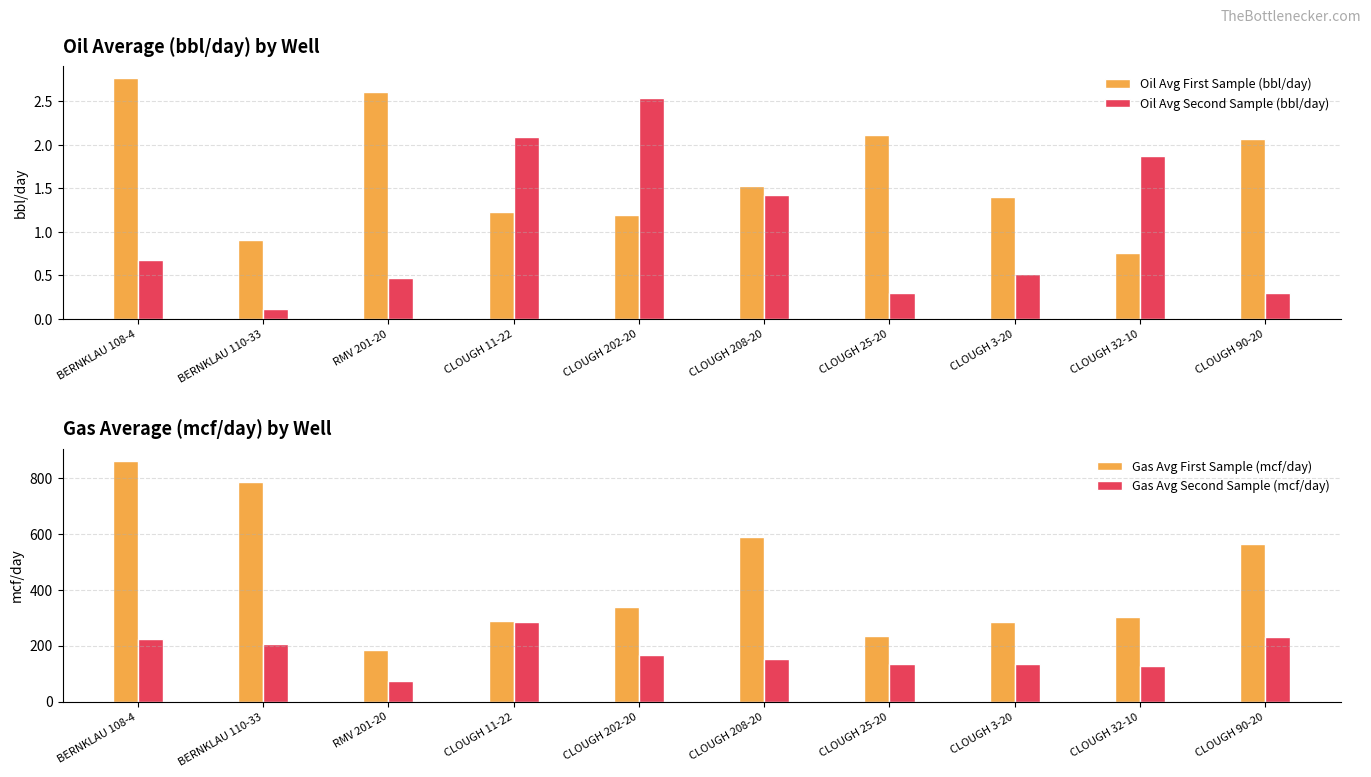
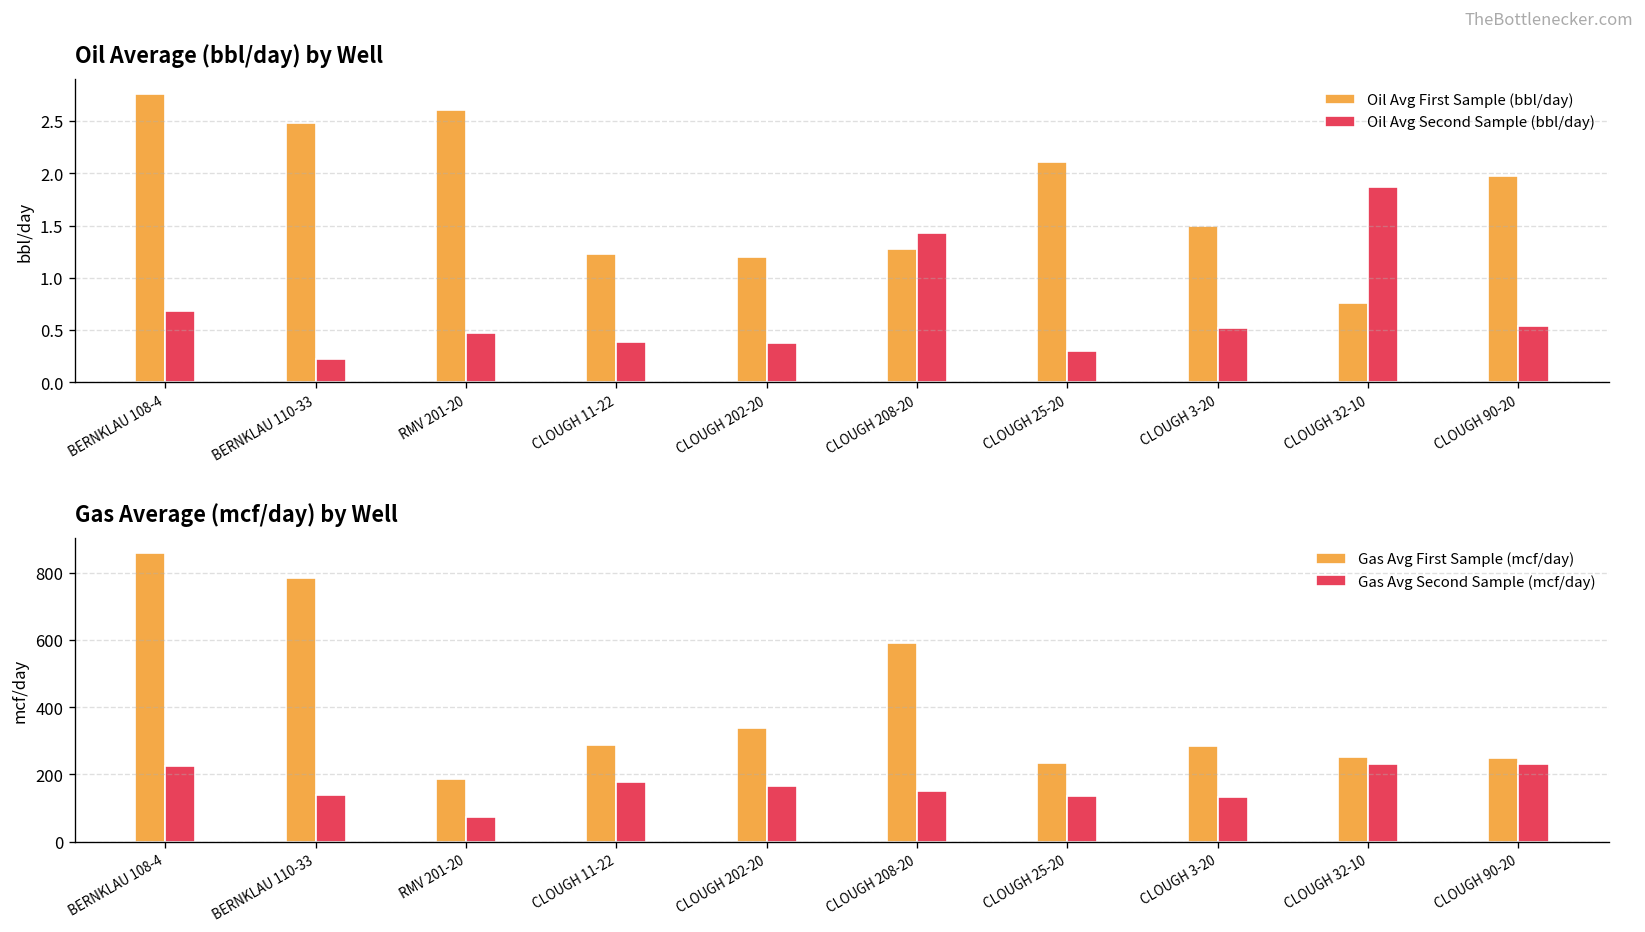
Oil Average (bbl/day) by Well, Oil Avg First Sample (bbl/day), BERNKLAU 110-33: 0.9 -> 2.5
Oil Average (bbl/day) by Well, Oil Avg Second Sample (bbl/day), BERNKLAU 110-33: 0.1 -> 0.2
Oil Average (bbl/day) by Well, Oil Avg Second Sample (bbl/day), CLOUGH 11-22: 2.1 -> 0.4
Oil Average (bbl/day) by Well, Oil Avg Second Sample (bbl/day), CLOUGH 202-20: 2.5 -> 0.4
Oil Average (bbl/day) by Well, Oil Avg First Sample (bbl/day), CLOUGH 208-20: 1.5 -> 1.3
Oil Average (bbl/day) by Well, Oil Avg First Sample (bbl/day), CLOUGH 3-20: 1.4 -> 1.5
Oil Average (bbl/day) by Well, Oil Avg First Sample (bbl/day), CLOUGH 90-20: 2.1 -> 2.0
Oil Average (bbl/day) by Well, Oil Avg Second Sample (bbl/day), CLOUGH 90-20: 0.3 -> 0.5
Gas Average (mcf/day) by Well, Gas Avg Second Sample (mcf/day), BERNKLAU 110-33: 210 -> 140
Gas Average (mcf/day) by Well, Gas Avg Second Sample (mcf/day), CLOUGH 11-22: 290 -> 180
Gas Average (mcf/day) by Well, Gas Avg First Sample (mcf/day), CLOUGH 32-10: 300 -> 250
Gas Average (mcf/day) by Well, Gas Avg Second Sample (mcf/day), CLOUGH 32-10: 130 -> 230
Gas Average (mcf/day) by Well, Gas Avg First Sample (mcf/day), CLOUGH 90-20: 560 -> 250
